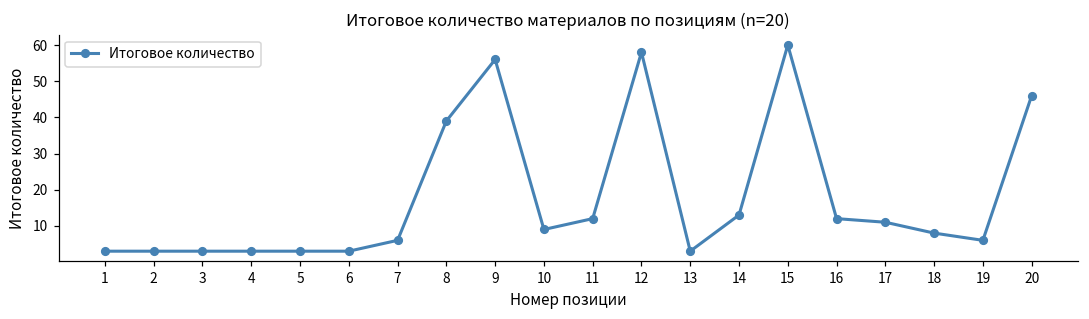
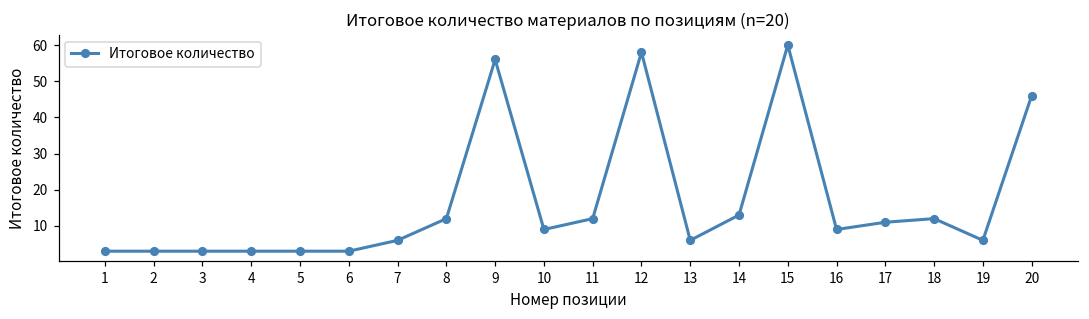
8: 39 -> 12
13: 3 -> 6
16: 12 -> 9
18: 8 -> 12
